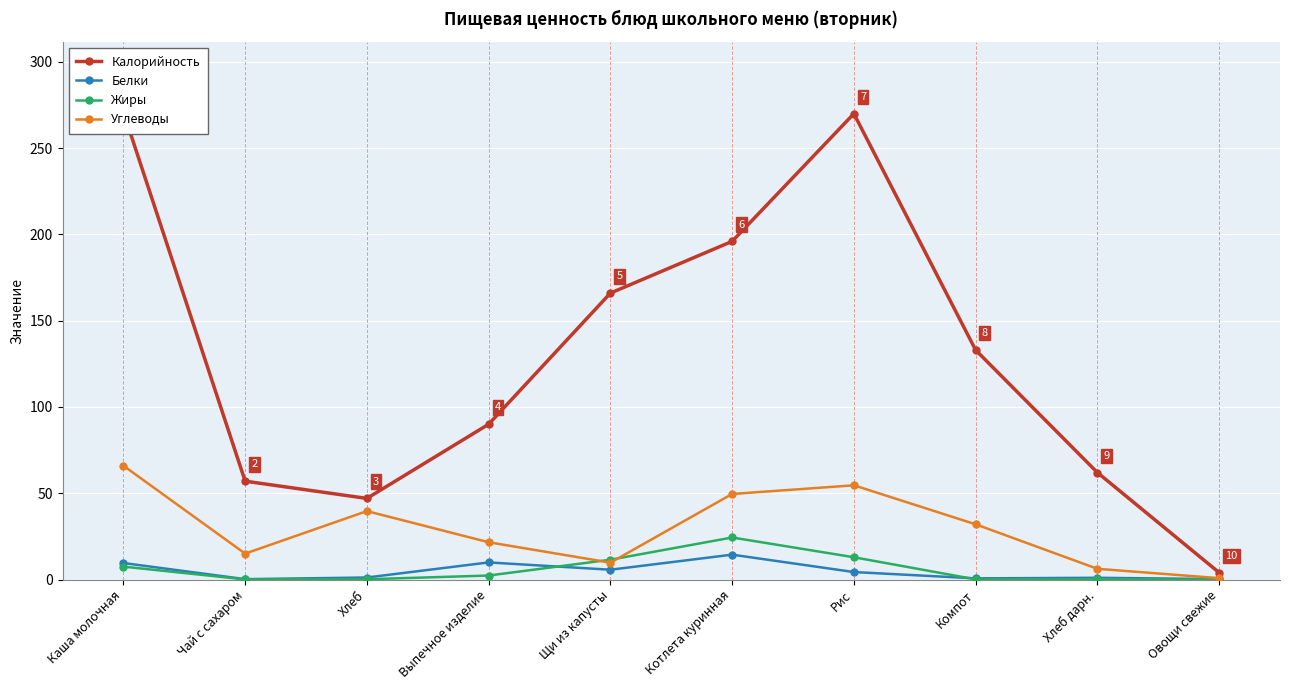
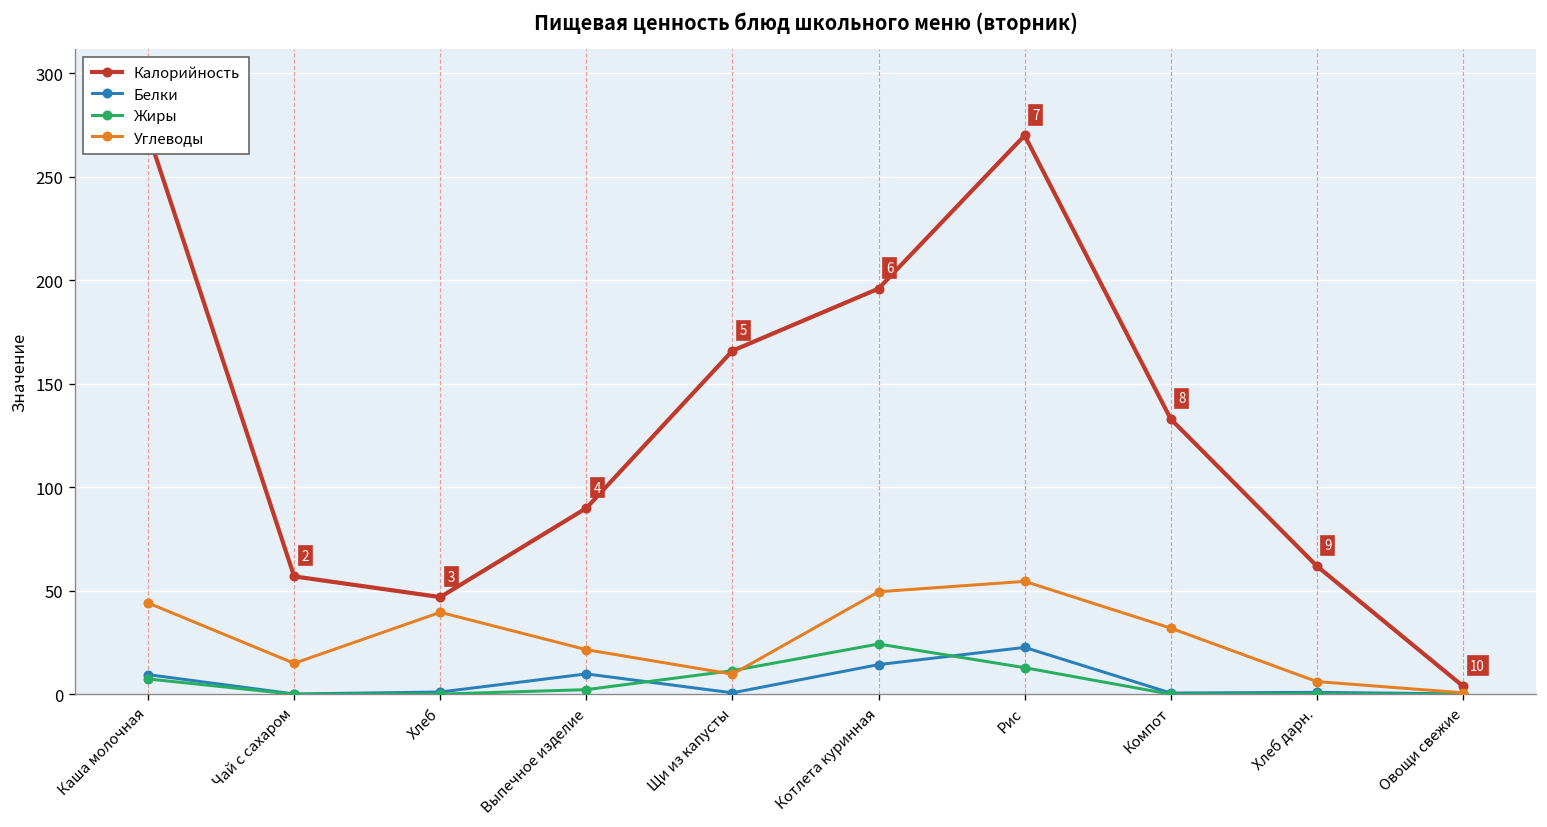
Углеводы, Каша молочная: 66 -> 44
Белки, Щи из капусты: 6 -> 1
Белки, Рис: 4 -> 23
